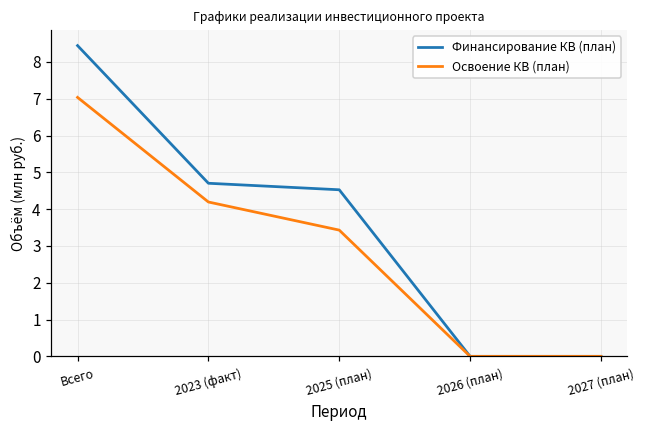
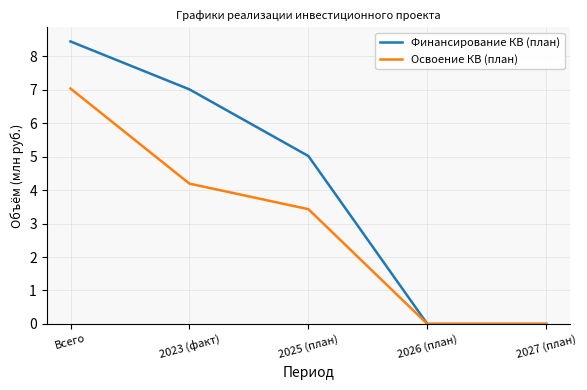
Финансирование КВ (план), 2023 (факт): 4.7 -> 7.0
Финансирование КВ (план), 2025 (план): 4.5 -> 5.0
